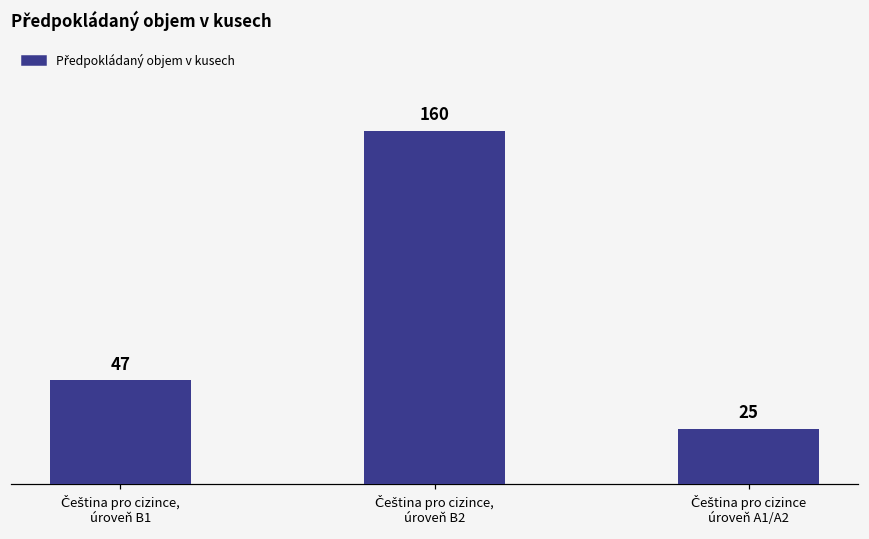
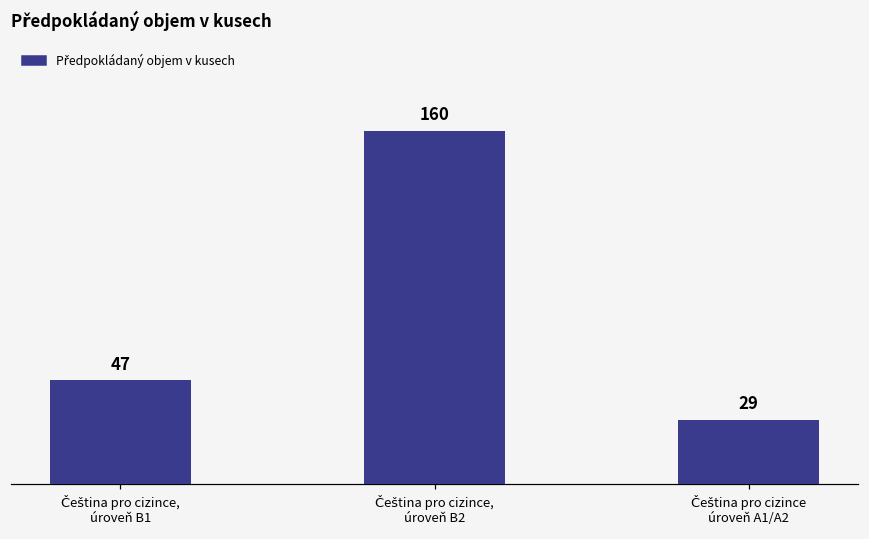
Čeština pro cizince úroveň A1/A2: 25 -> 29
